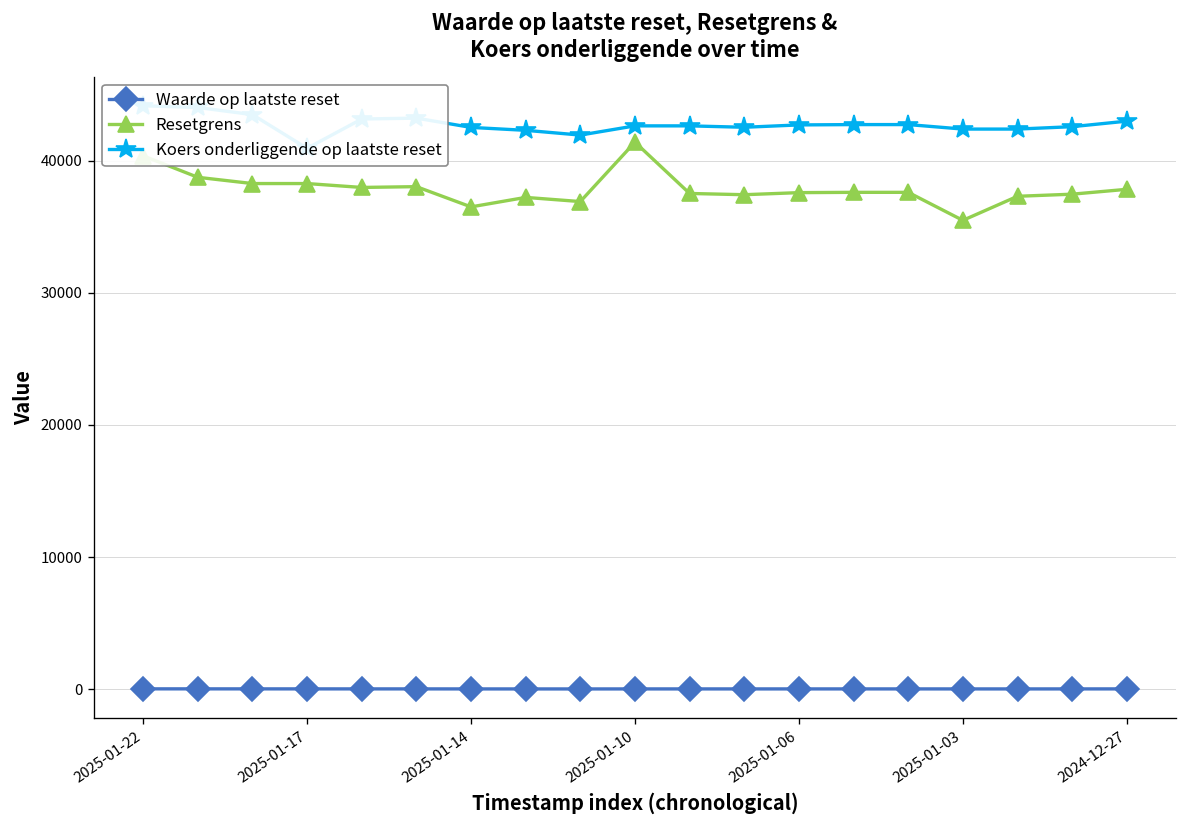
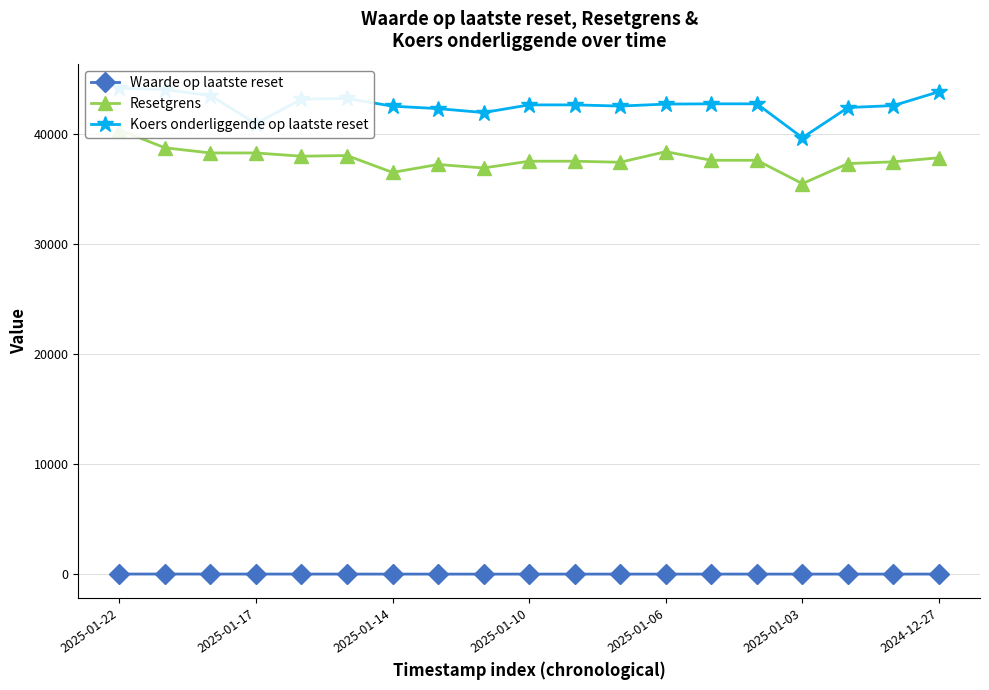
Resetgrens, 2025-01-10: 41400 -> 37500
Resetgrens, 2025-01-06: 37600 -> 38400
Koers onderliggende op laatste reset, 2025-01-03: 42400 -> 39700
Koers onderliggende op laatste reset, 2024-12-27: 43000 -> 43800
